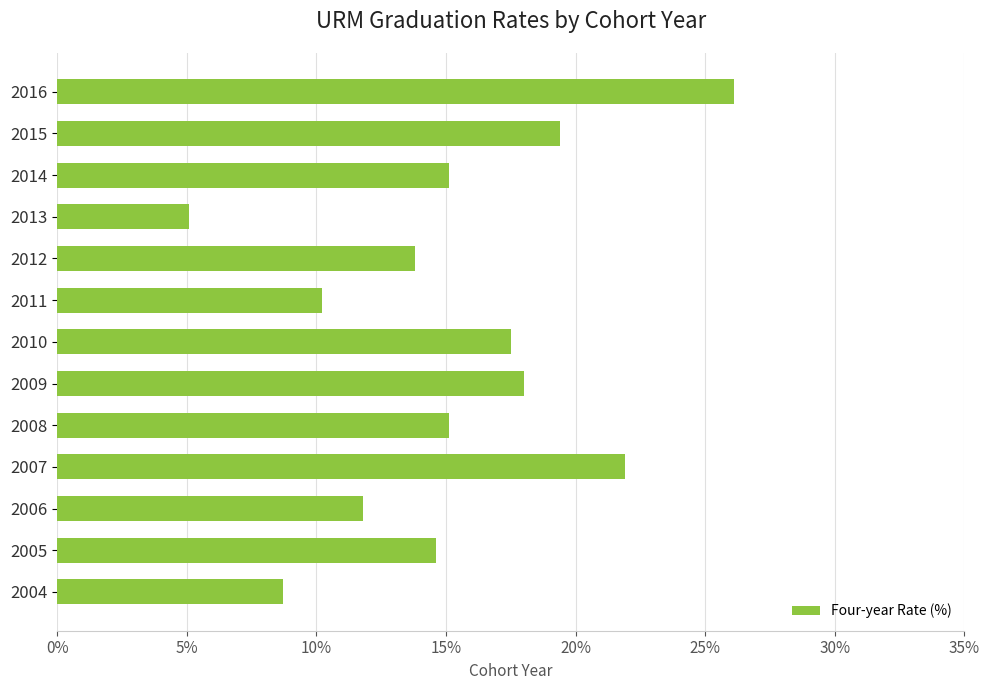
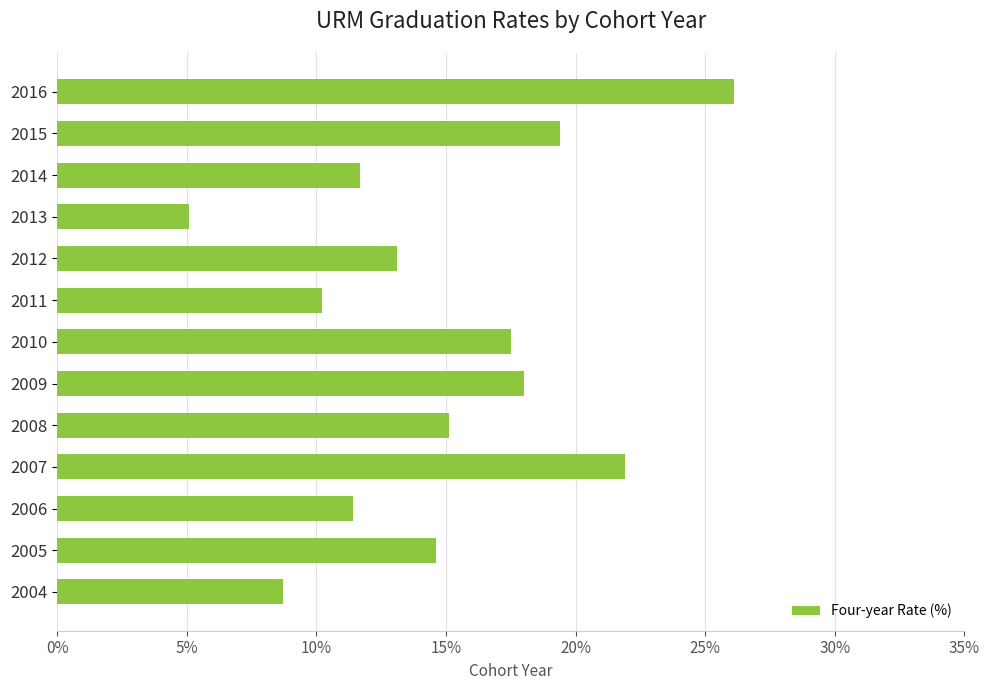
2014: 15.1% -> 11.7%
2012: 13.8% -> 13.1%
2006: 11.8% -> 11.4%
